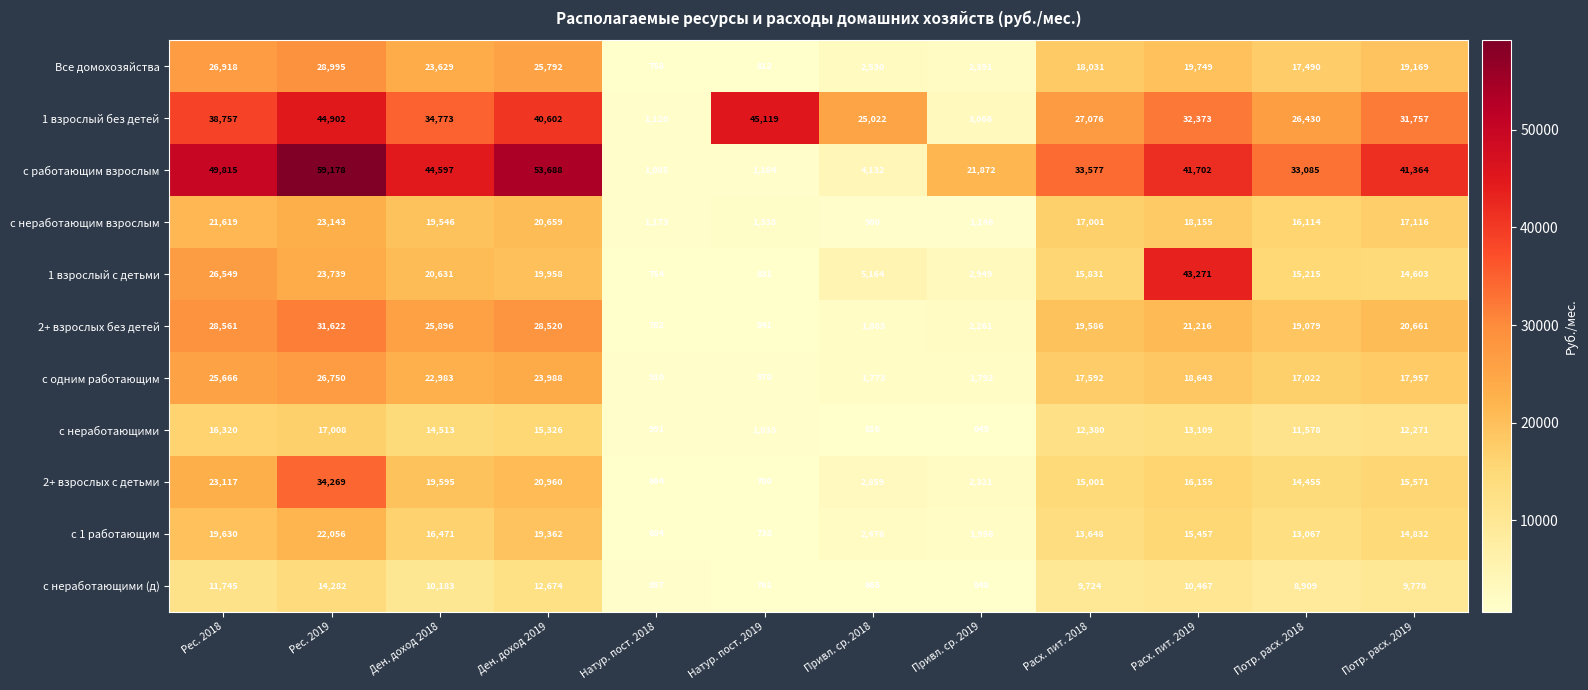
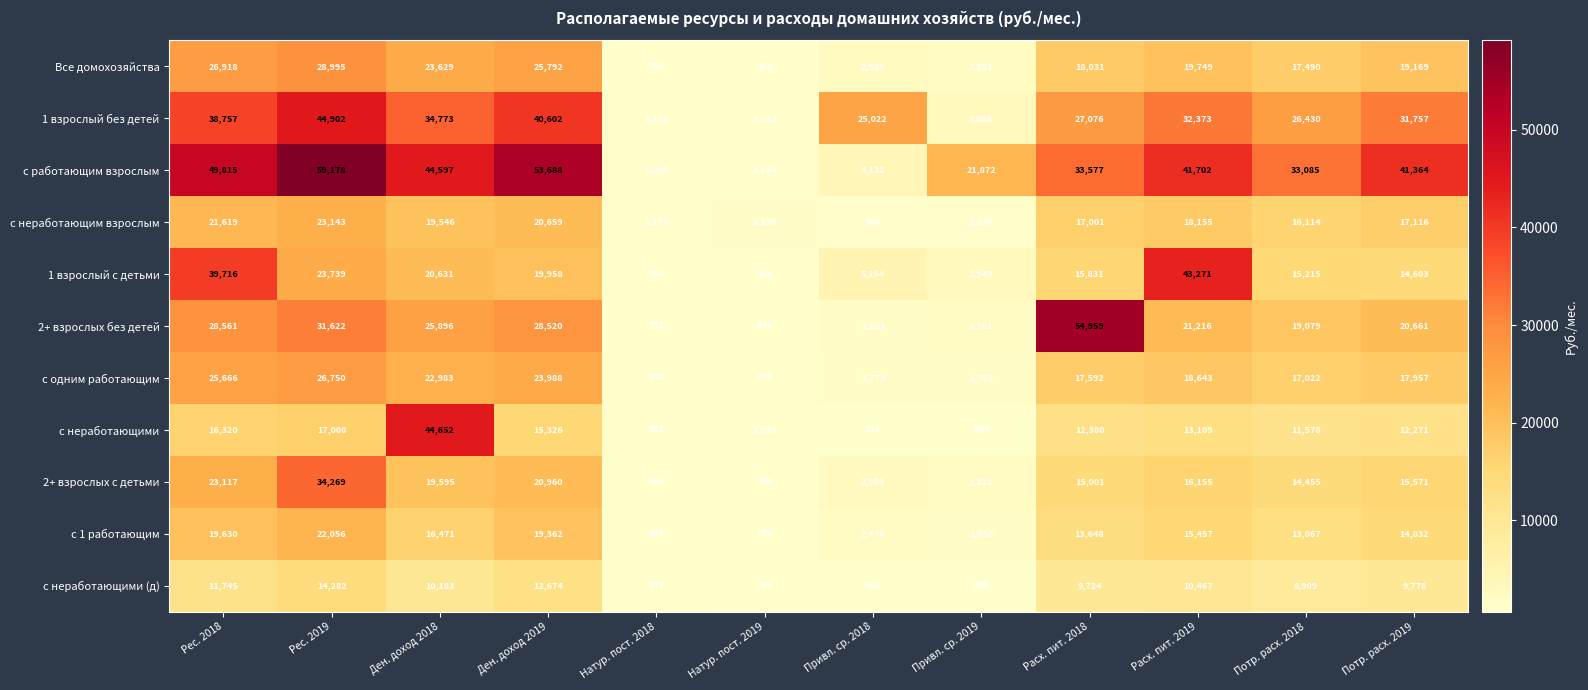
1 взрослый без детей, Натур. пост. 2019: 45,119 -> 1,233
1 взрослый с детьми, Рес. 2018: 26,549 -> 39,716
2+ взрослых без детей, Расх. пит. 2018: 19,586 -> 54,959
с неработающими, Ден. доход 2018: 14,513 -> 44,652
